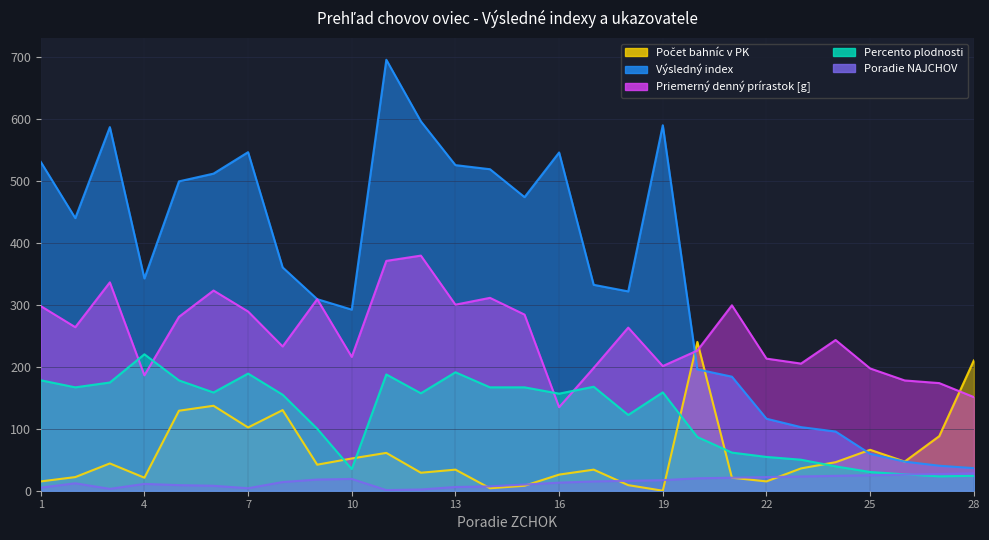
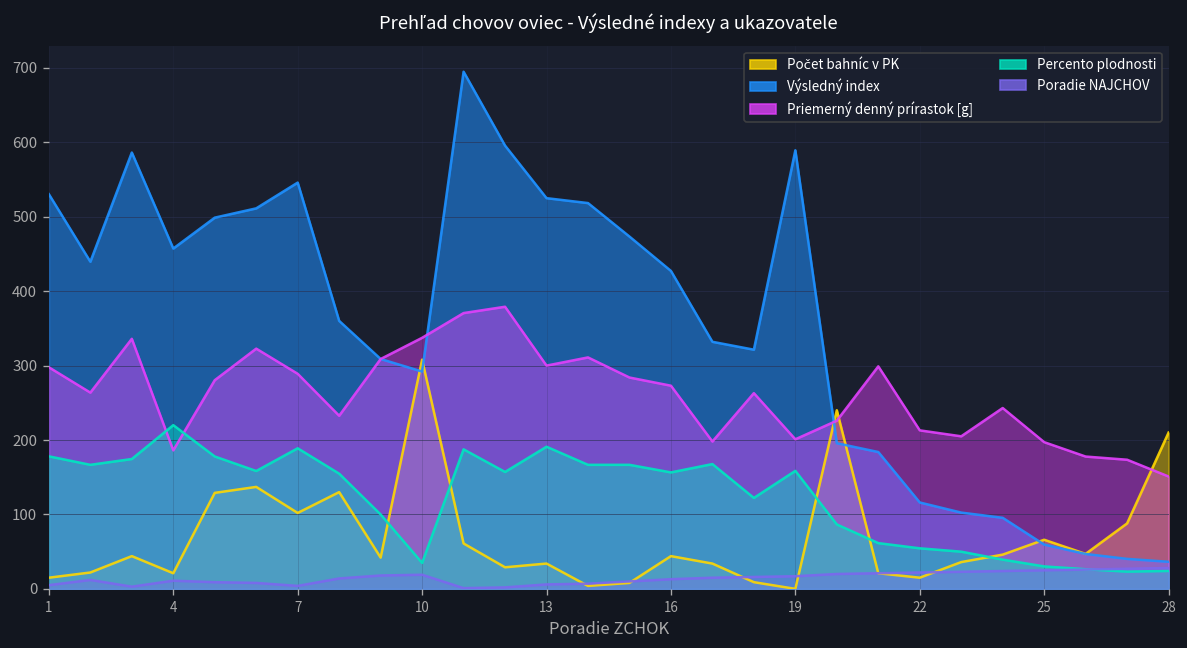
Výsledný index, 4: 340 -> 460
Počet bahníc v PK, 10: 50 -> 310
Priemerný denný prírastok [g], 10: 220 -> 340
Počet bahníc v PK, 16: 30 -> 40
Výsledný index, 16: 550 -> 430
Priemerný denný prírastok [g], 16: 130 -> 270
